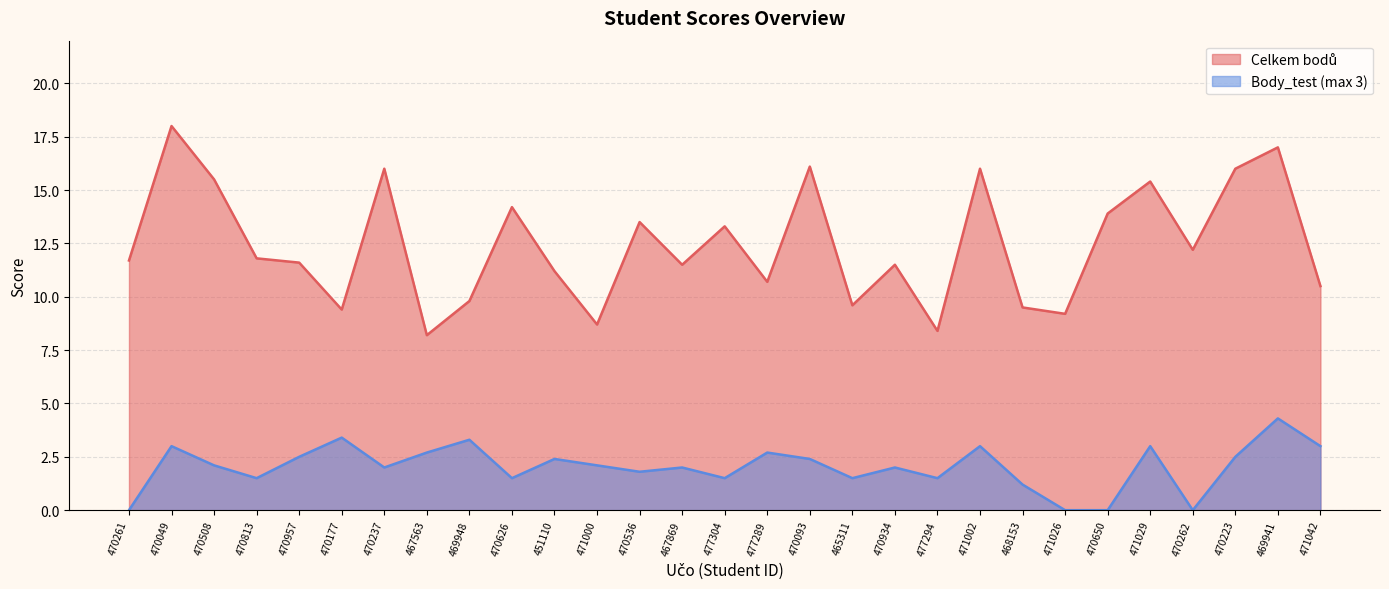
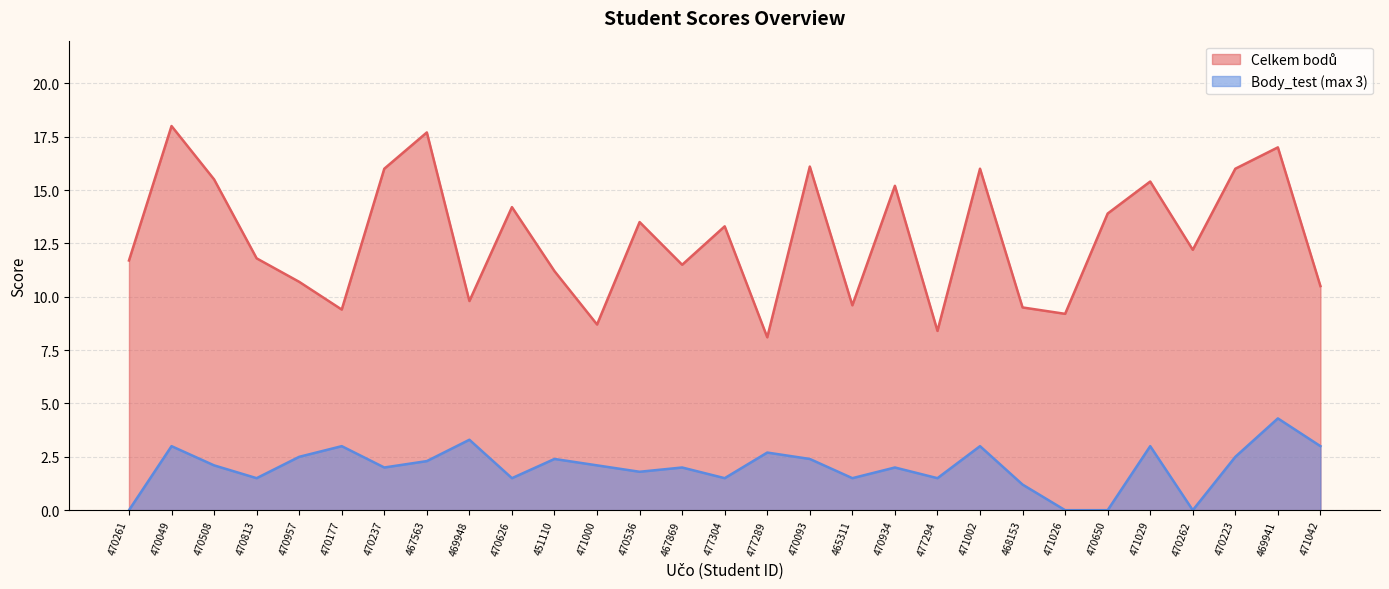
Celkem bodů, 470957: 11.6 -> 10.7
Body_test (max 3), 470177: 3.4 -> 3.0
Celkem bodů, 467563: 8.2 -> 17.7
Body_test (max 3), 467563: 2.7 -> 2.3
Celkem bodů, 477289: 10.7 -> 8.1
Celkem bodů, 470934: 11.5 -> 15.2
